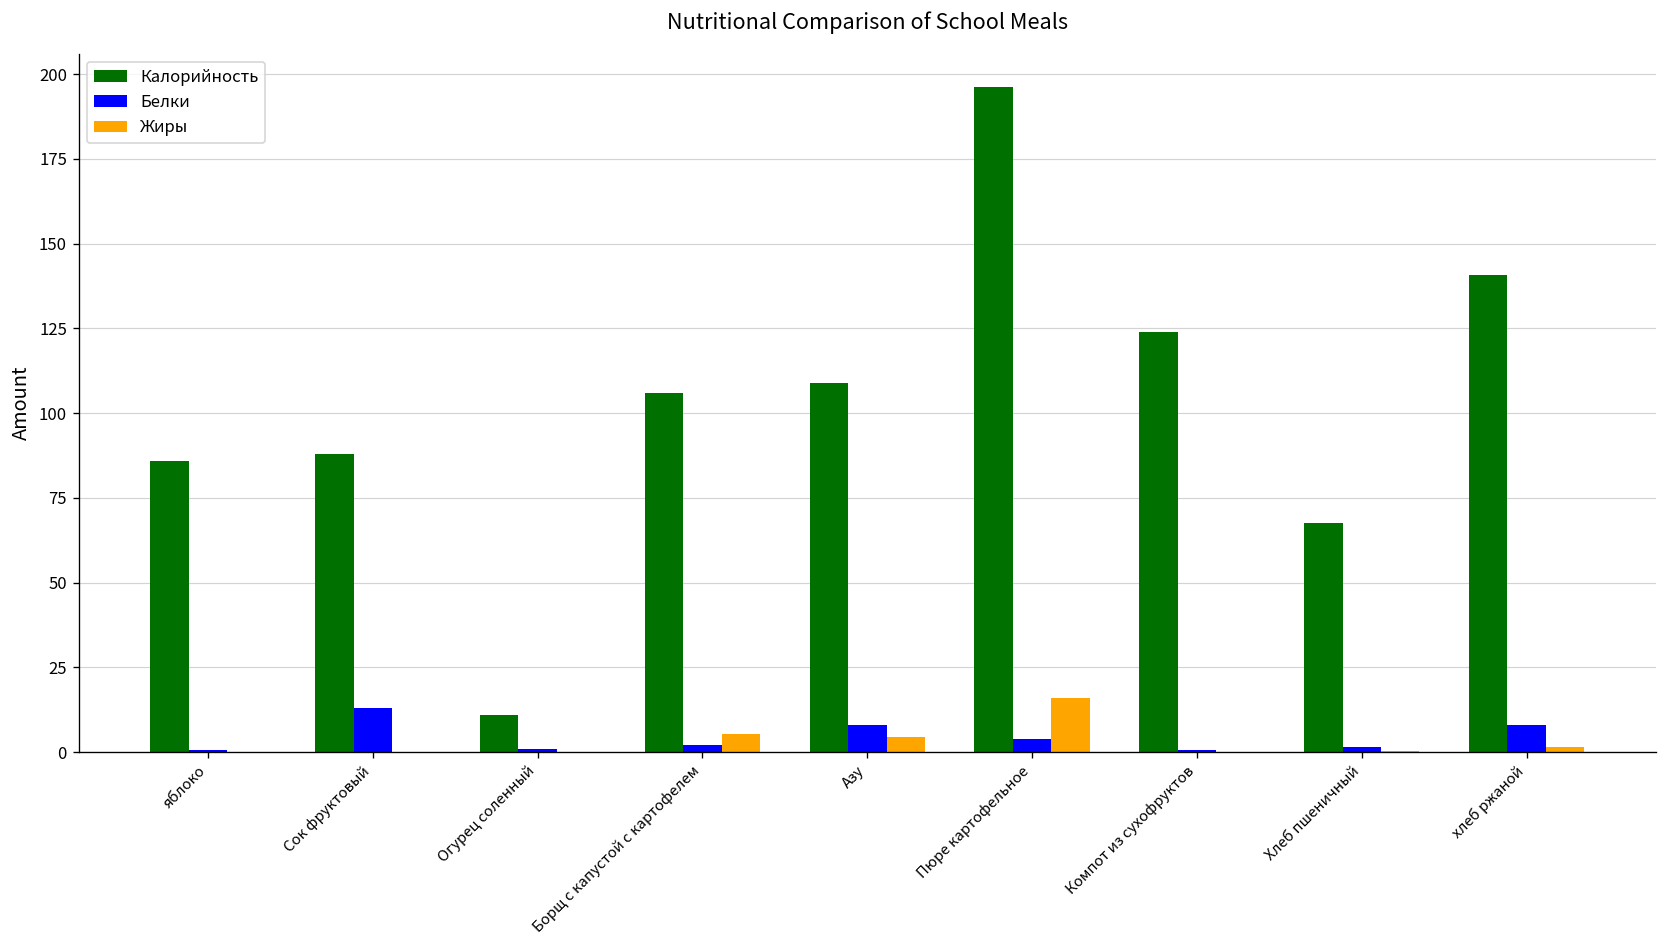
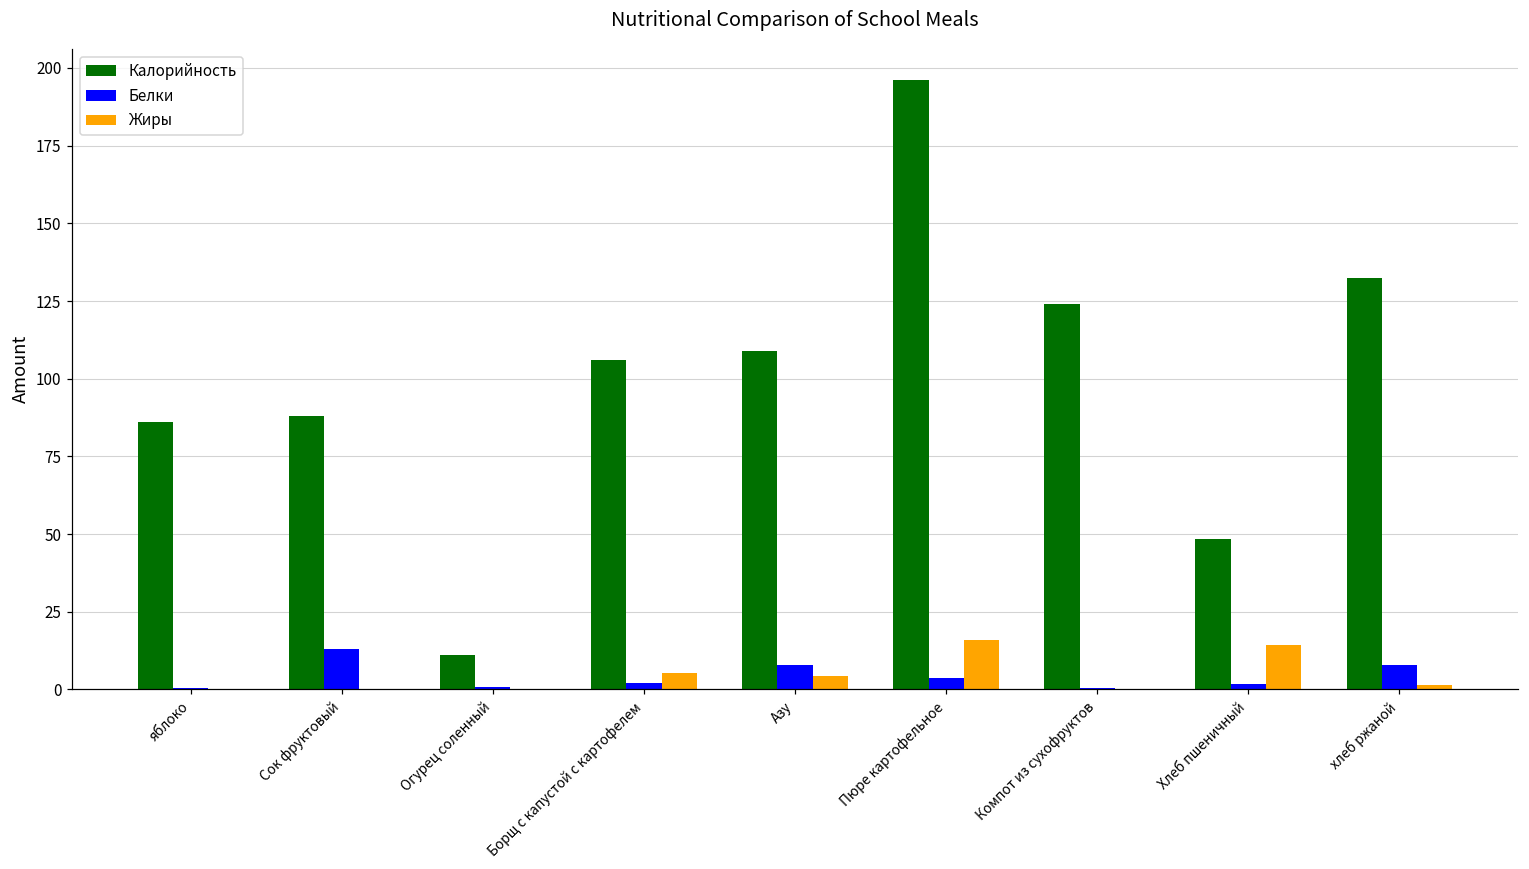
Калорийность, Хлеб пшеничный: 68 -> 48
Жиры, Хлеб пшеничный: 0 -> 14
Калорийность, хлеб ржаной: 141 -> 132
